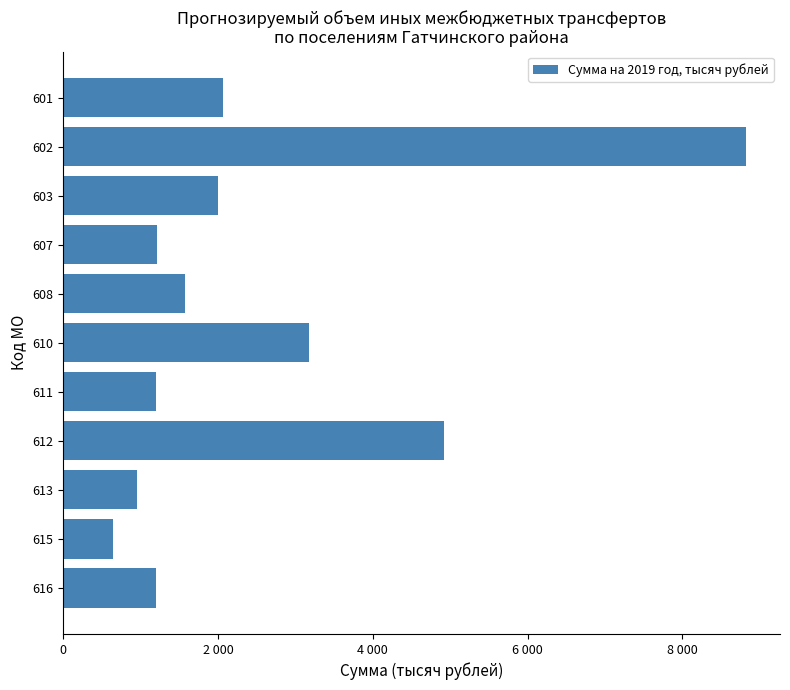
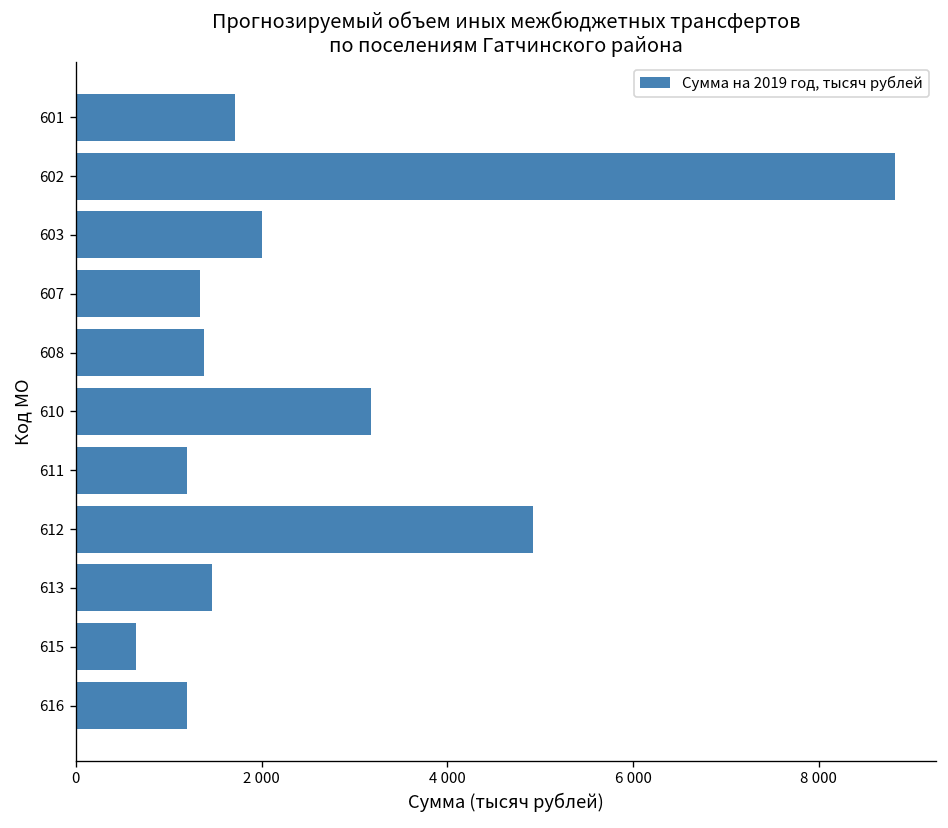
601: 2100 -> 1700
607: 1200 -> 1300
608: 1600 -> 1400
613: 900 -> 1500
